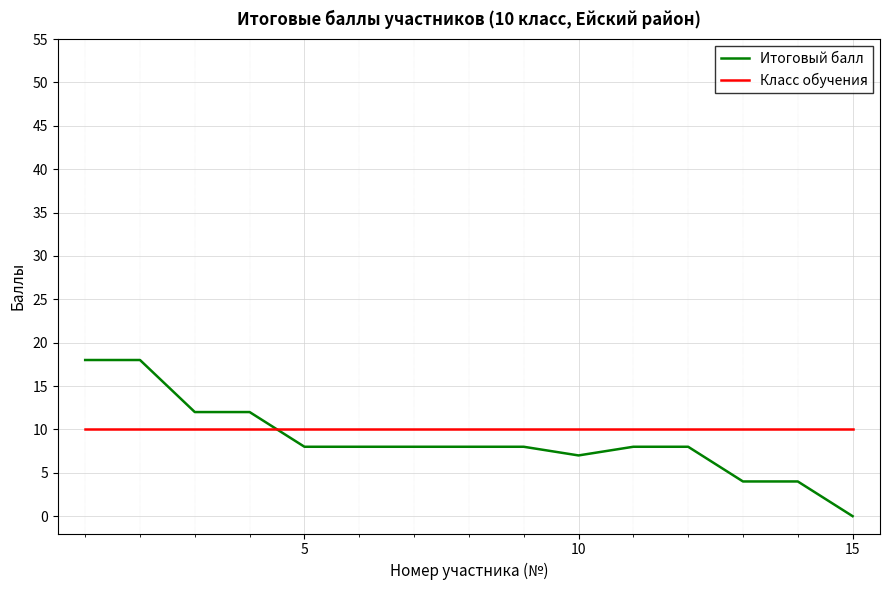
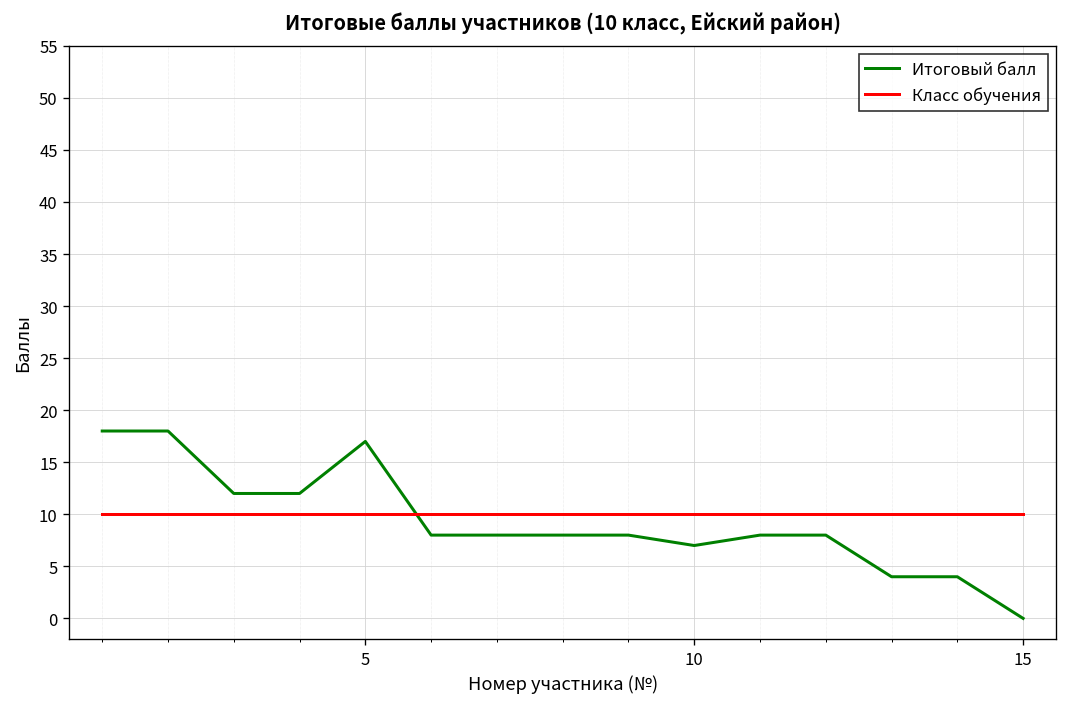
Итоговый балл, 5: 8 -> 17
